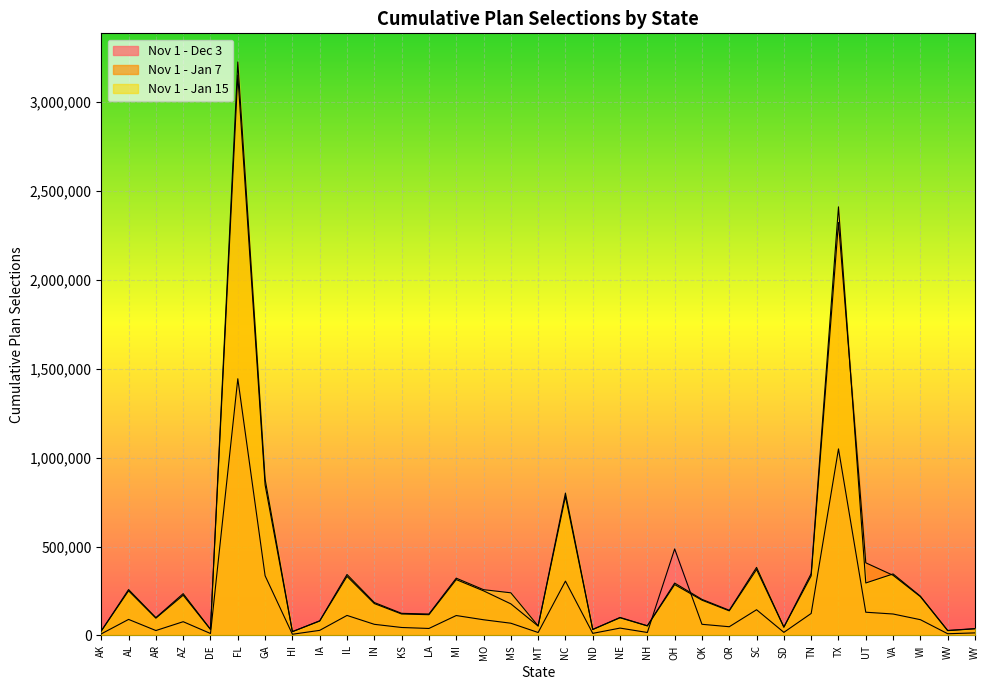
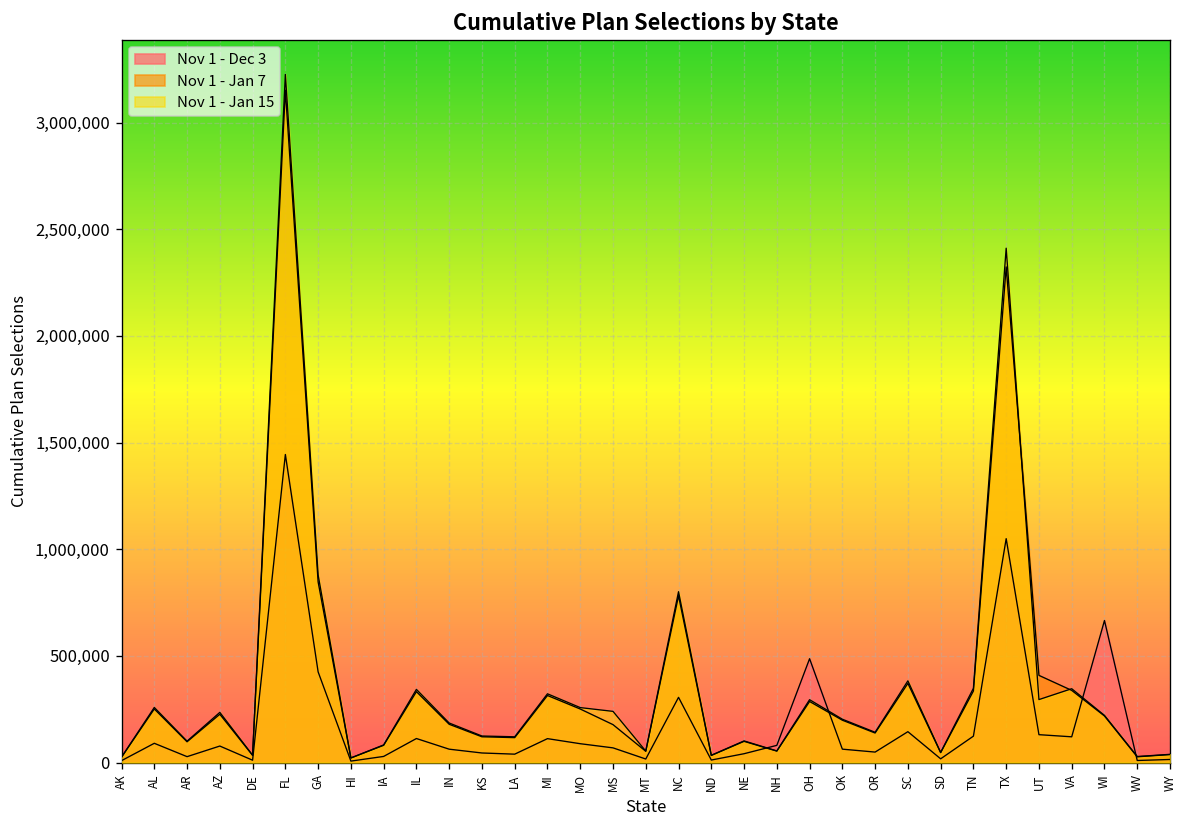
Nov 1 - Dec 3, GA: 340,000 -> 430,000
Nov 1 - Dec 3, NH: 20,000 -> 80,000
Nov 1 - Dec 3, WI: 90,000 -> 670,000
